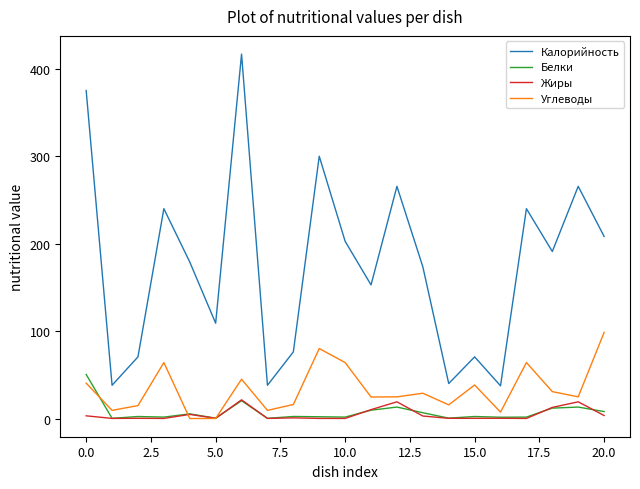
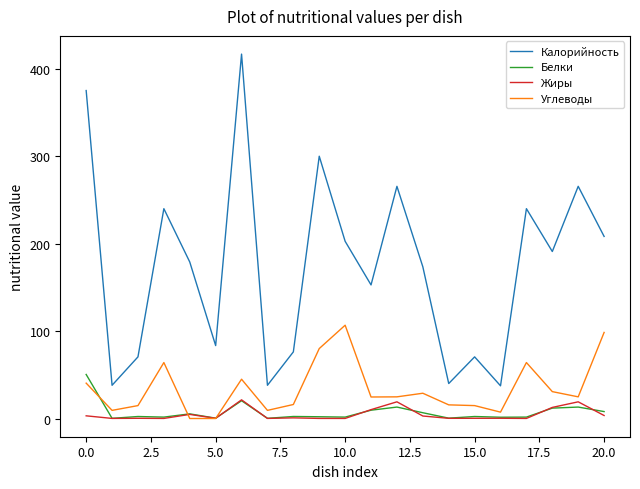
Калорийность, 5.0: 110 -> 80
Углеводы, 10.0: 60 -> 110
Углеводы, 15.0: 40 -> 10
